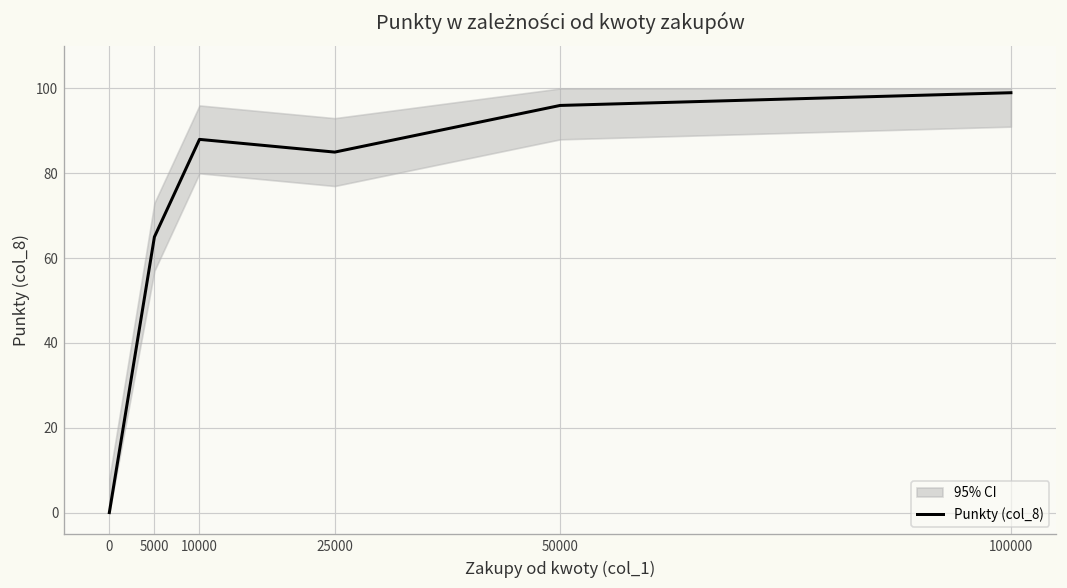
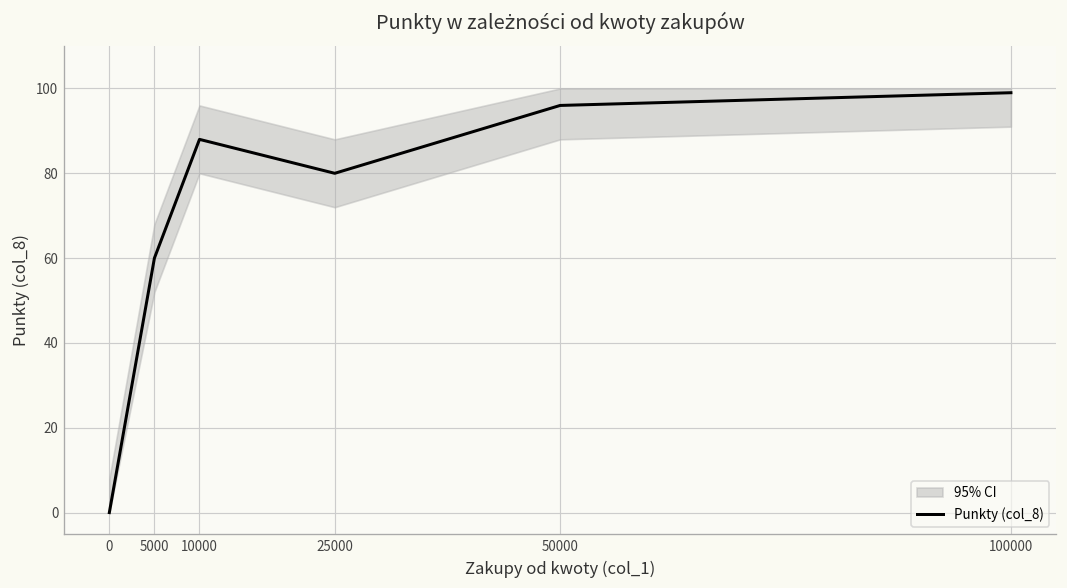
Punkty (col_8), 5000: 65 -> 60
Punkty (col_8), 25000: 85 -> 80
